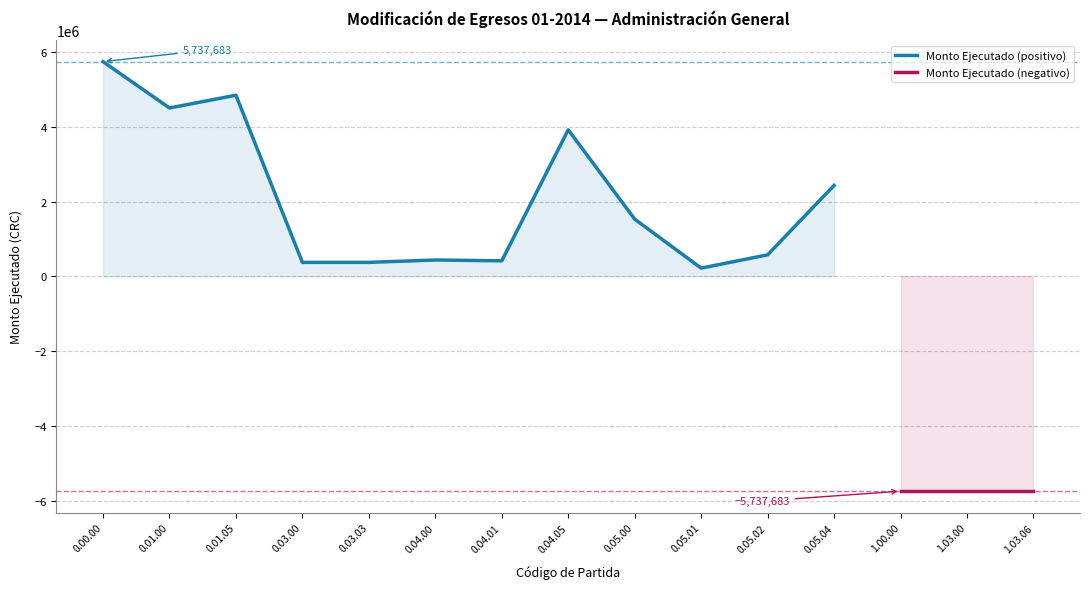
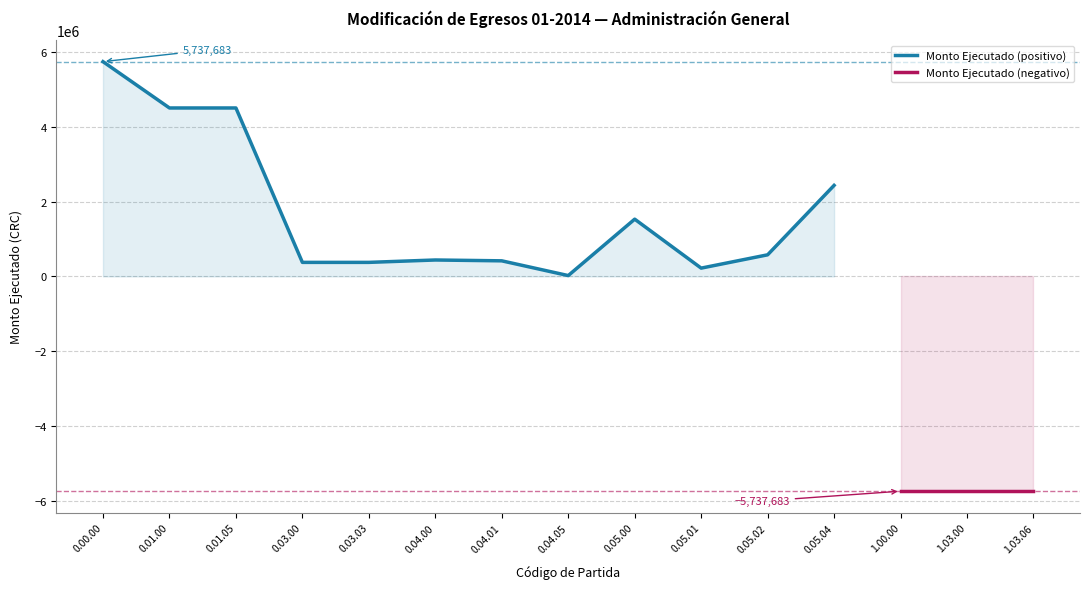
Monto Ejecutado (positivo), 0.01.05: 4800000 -> 4500000
Monto Ejecutado (positivo), 0.04.05: 3900000 -> 0
